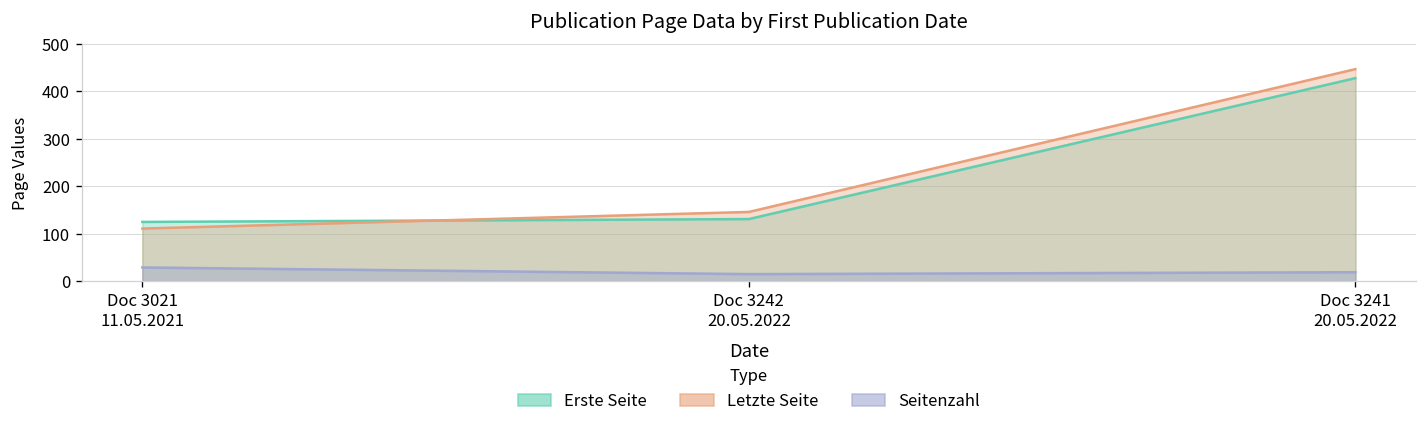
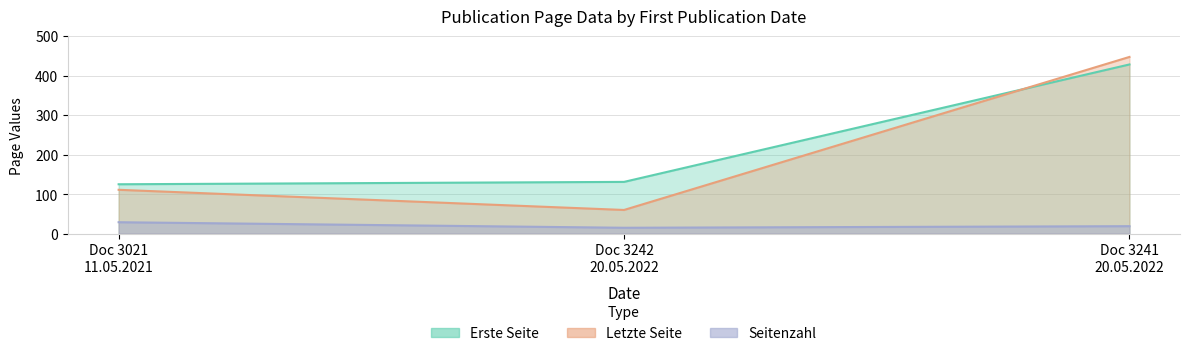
Letzte Seite, Doc 3242 20.05.2022: 150 -> 60
